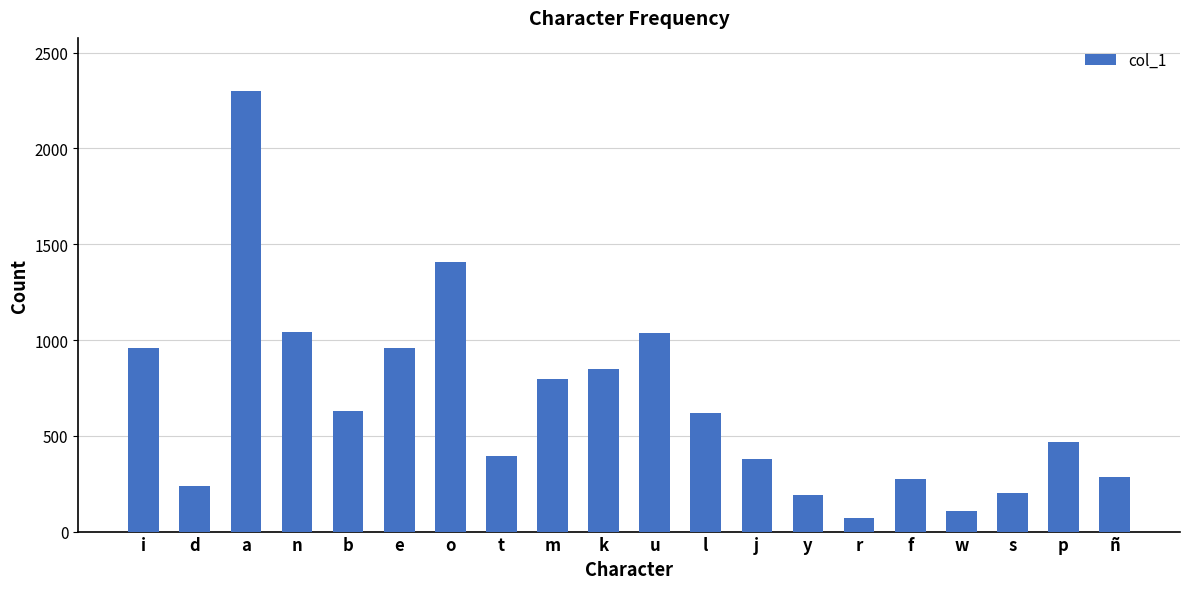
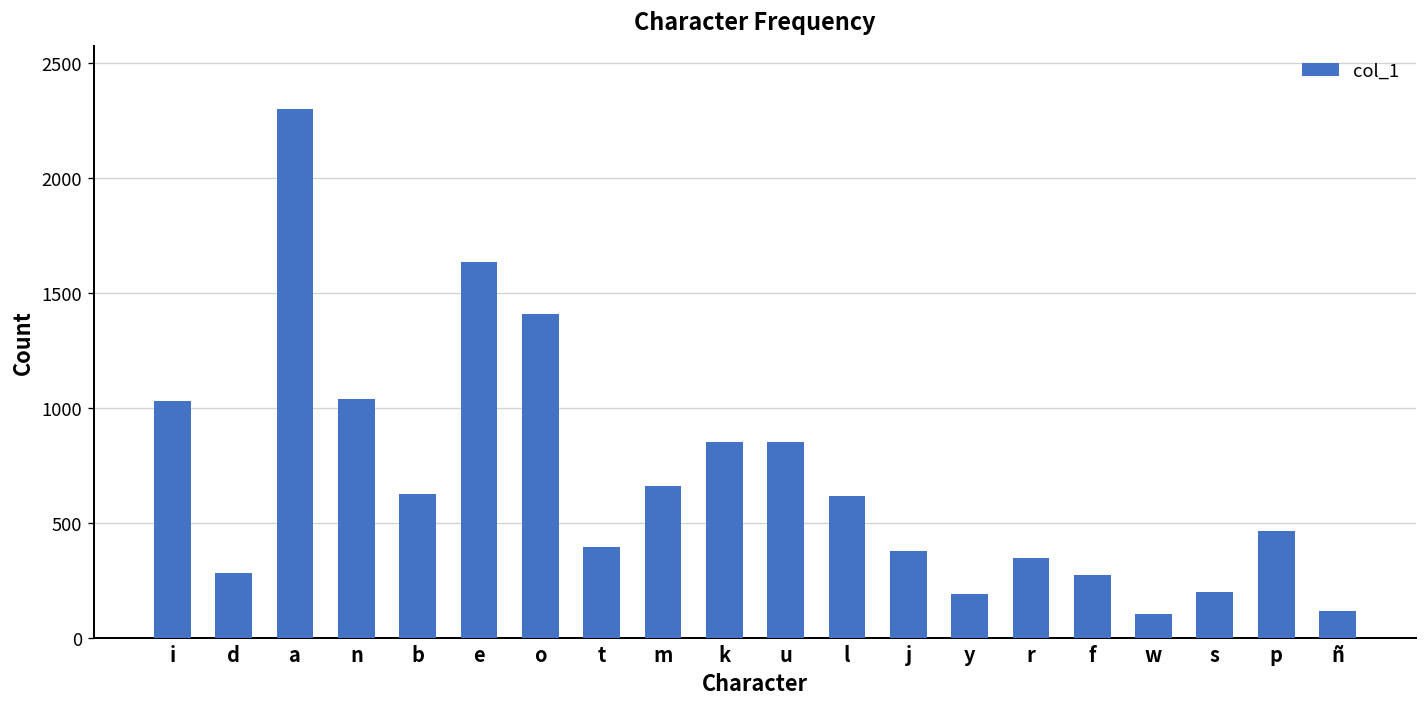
i: 960 -> 1030
d: 240 -> 280
e: 960 -> 1630
m: 800 -> 660
u: 1040 -> 850
r: 70 -> 350
ñ: 280 -> 120
